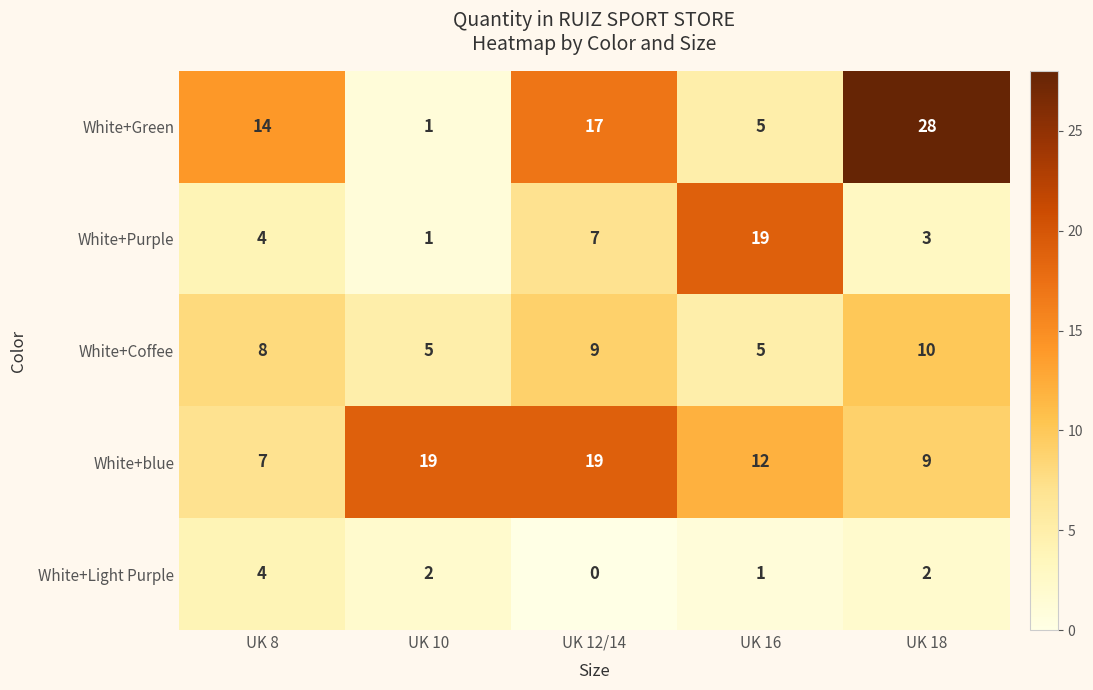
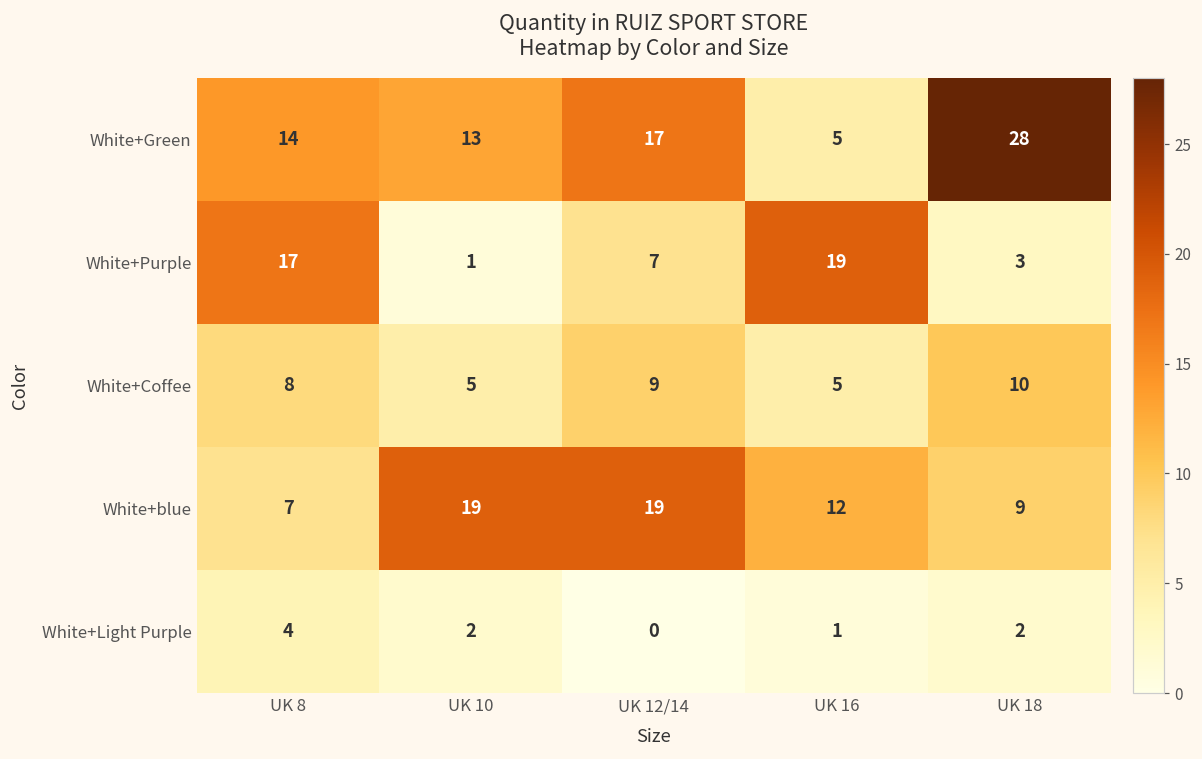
White+Green, UK 10: 1 -> 13
White+Purple, UK 8: 4 -> 17
